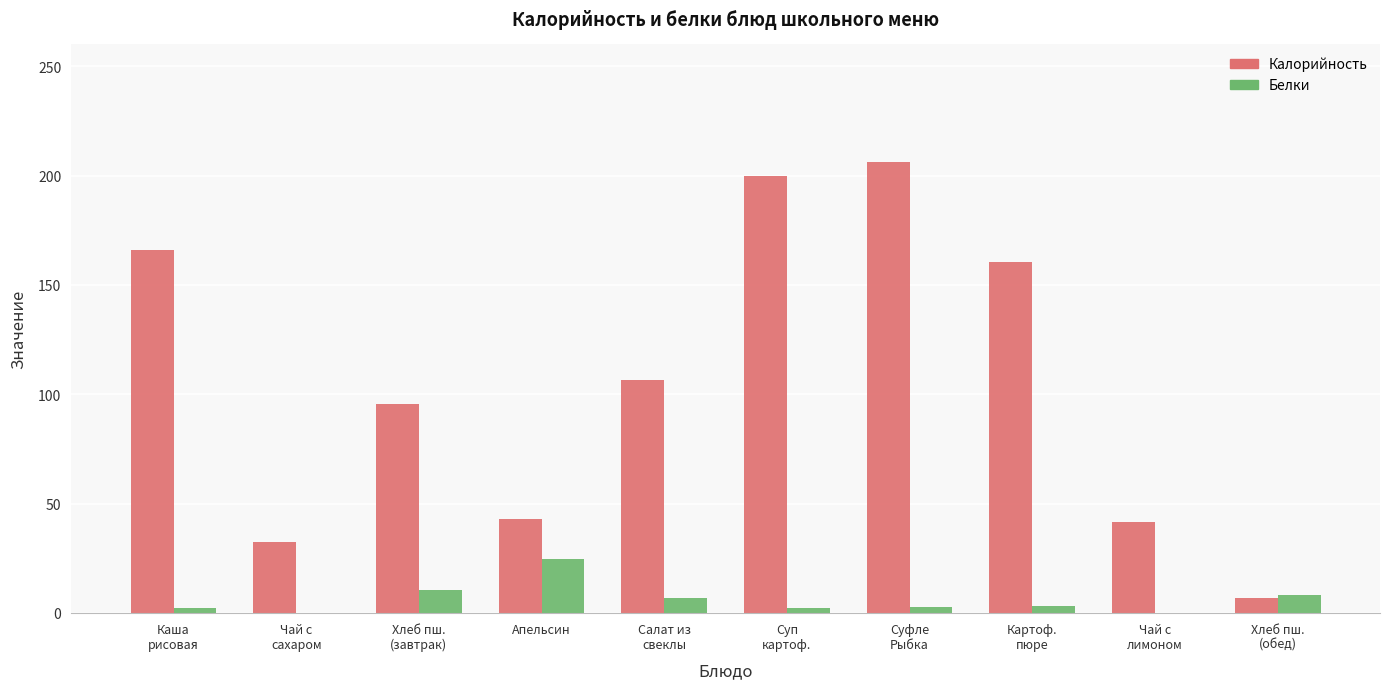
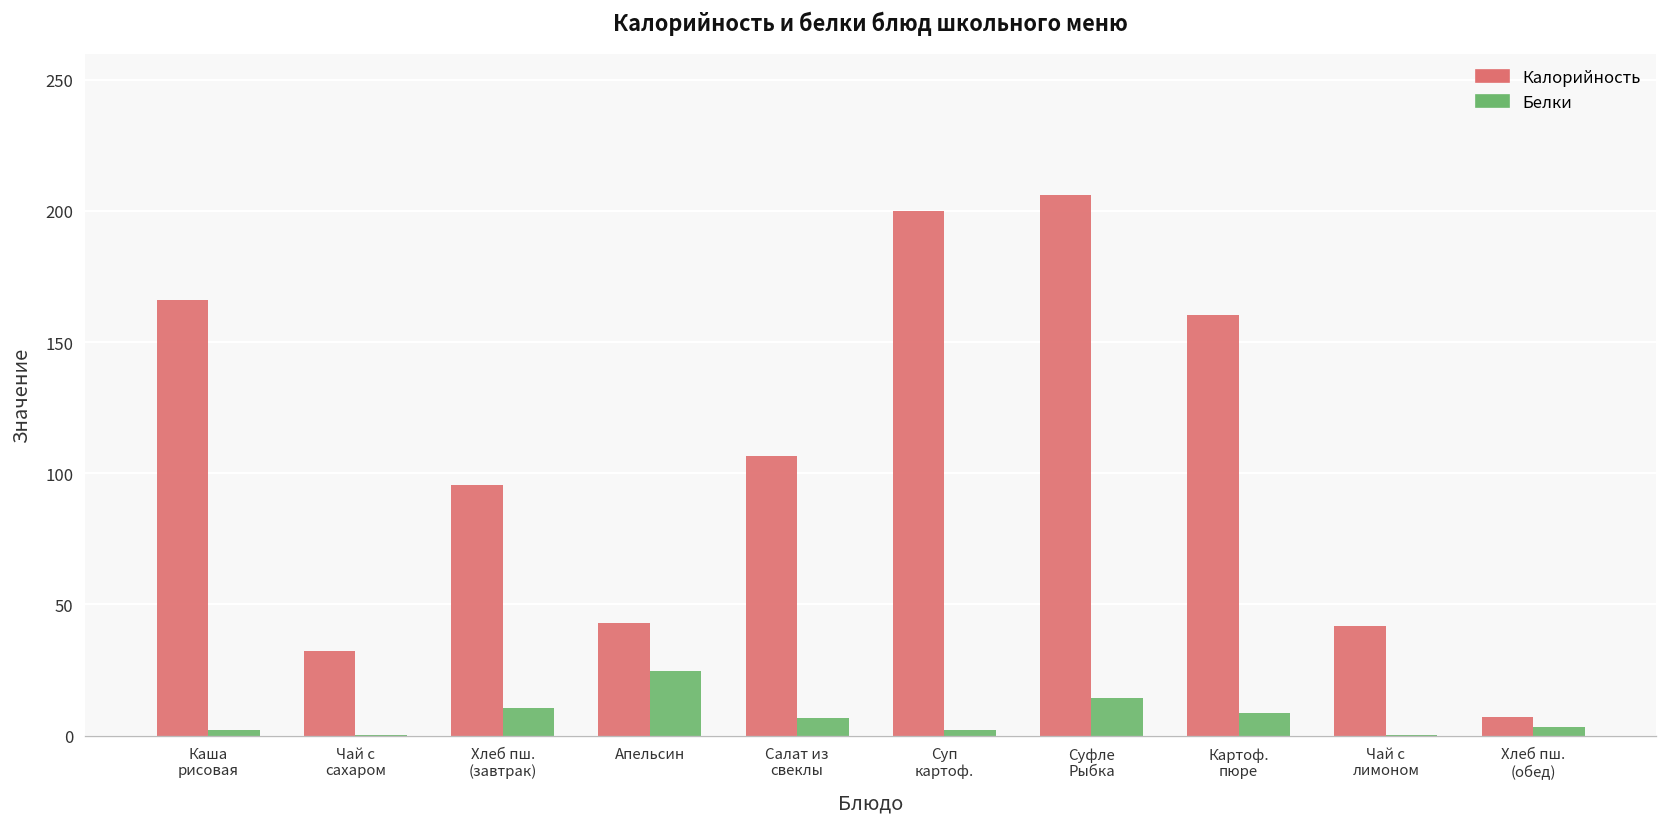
Белки, Суфле Рыбка: 3 -> 15
Белки, Картоф. пюре: 3 -> 9
Белки, Хлеб пш. (обед): 8 -> 3
